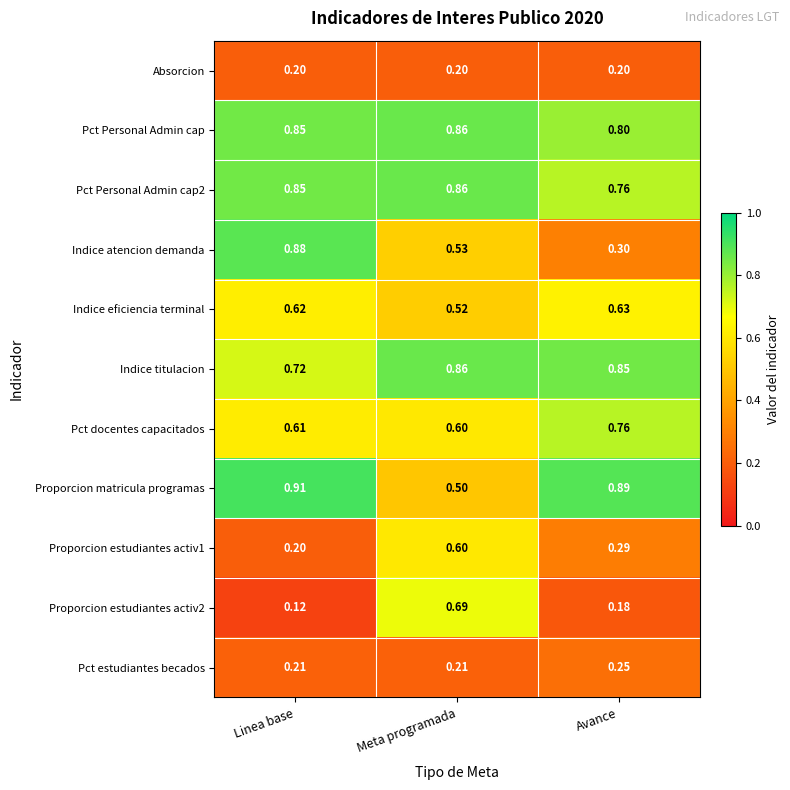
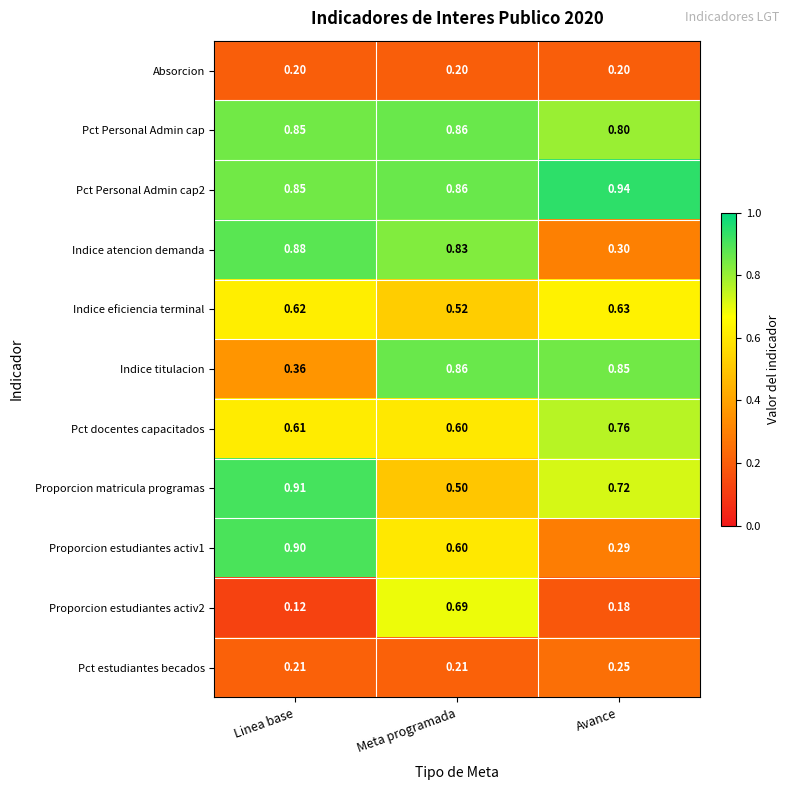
Pct Personal Admin cap2, Avance: 0.76 -> 0.94
Indice atencion demanda, Meta programada: 0.53 -> 0.83
Indice titulacion, Linea base: 0.72 -> 0.36
Proporcion matricula programas, Avance: 0.89 -> 0.72
Proporcion estudiantes activ1, Linea base: 0.20 -> 0.90
